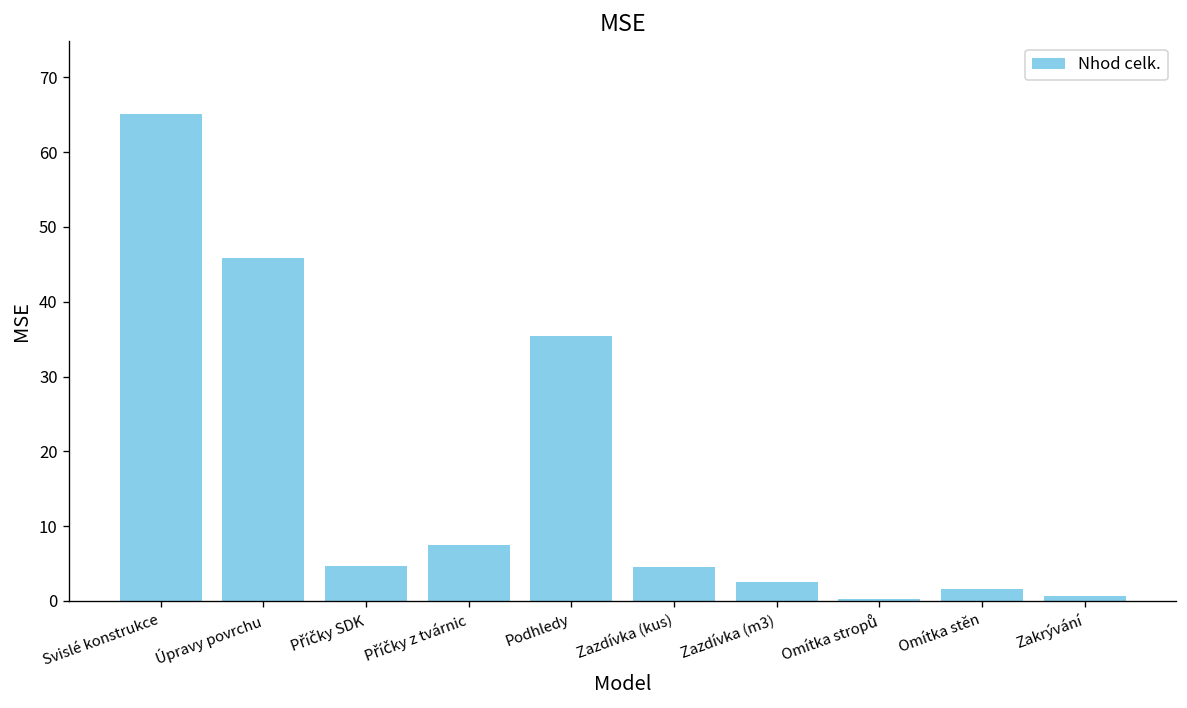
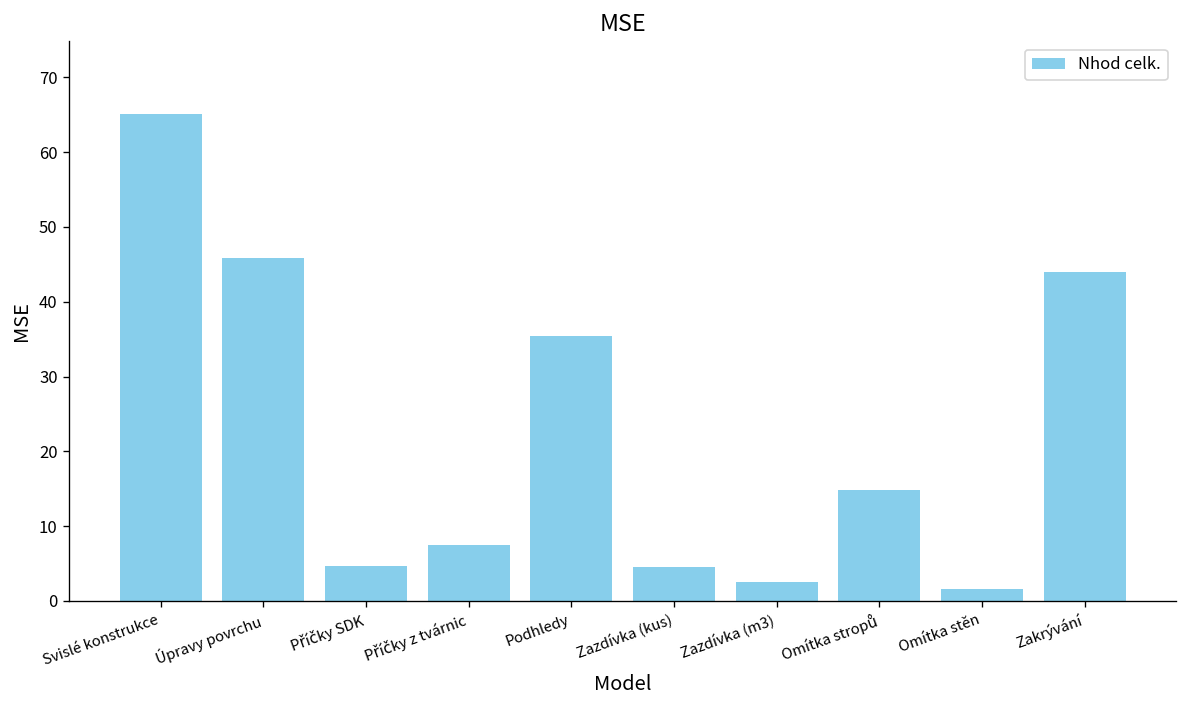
Omítka stropů: 0 -> 15
Zakrývání: 1 -> 44
